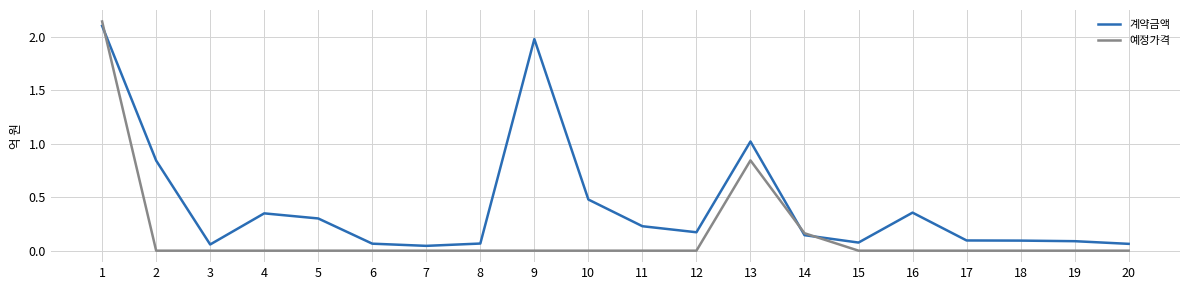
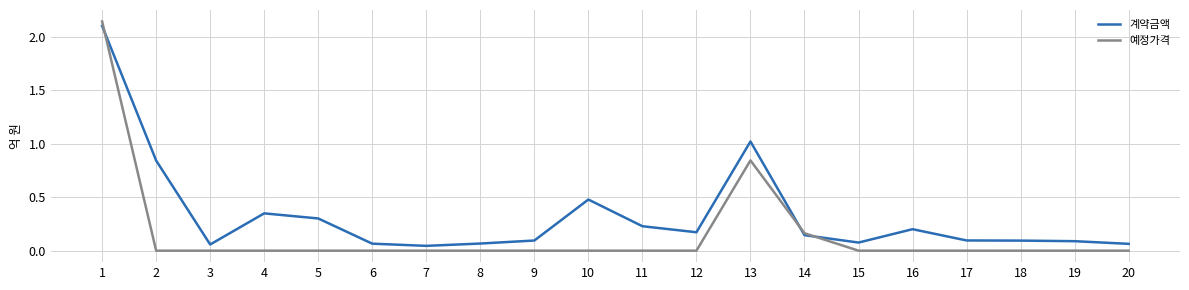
계약금액, 9: 1.98 -> 0.09
계약금액, 16: 0.36 -> 0.20
